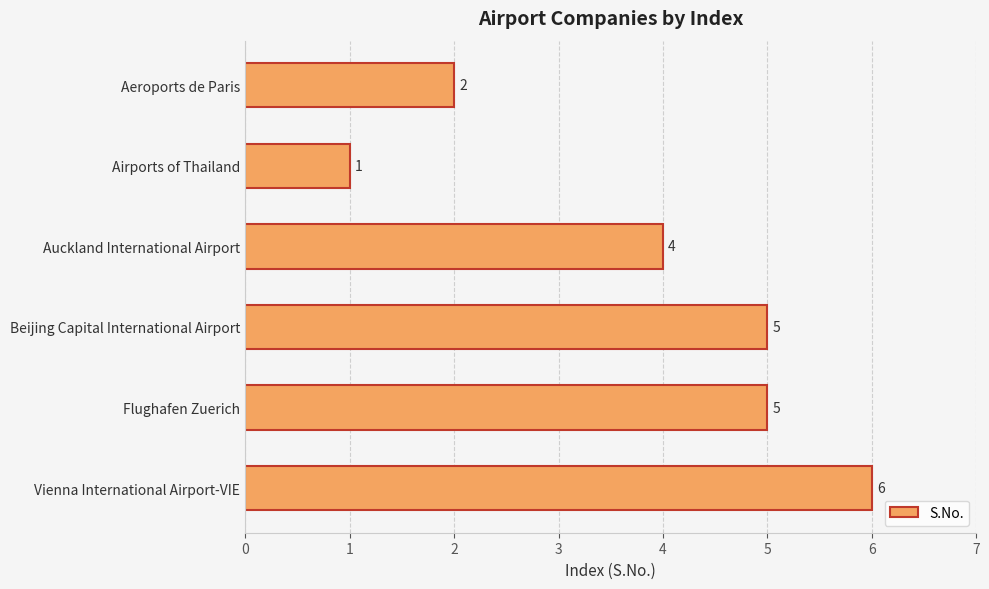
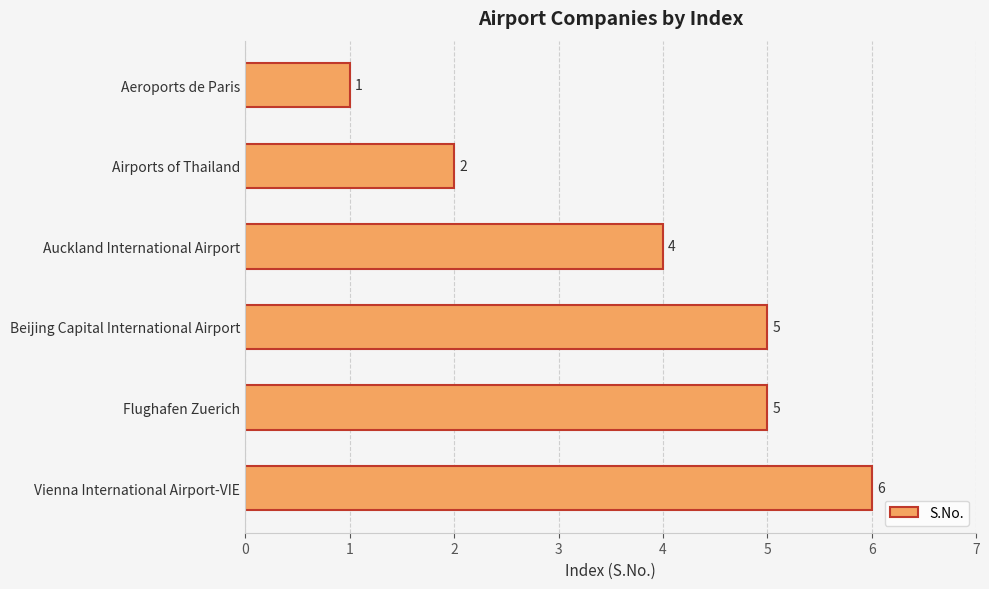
Aeroports de Paris: 2 -> 1
Airports of Thailand: 1 -> 2
